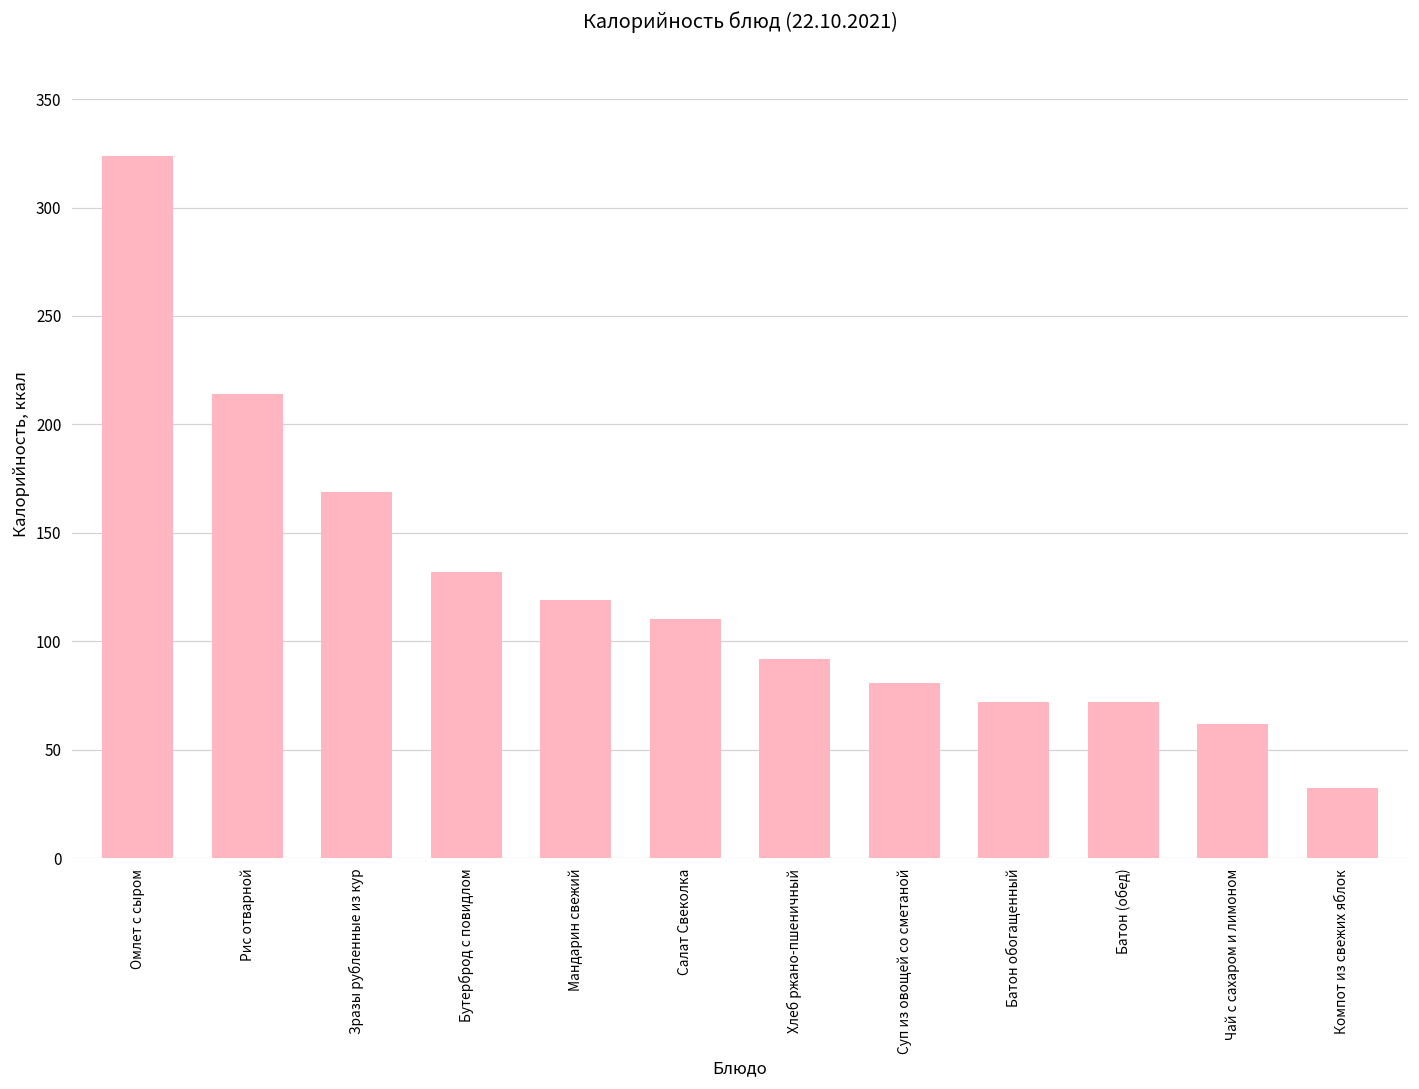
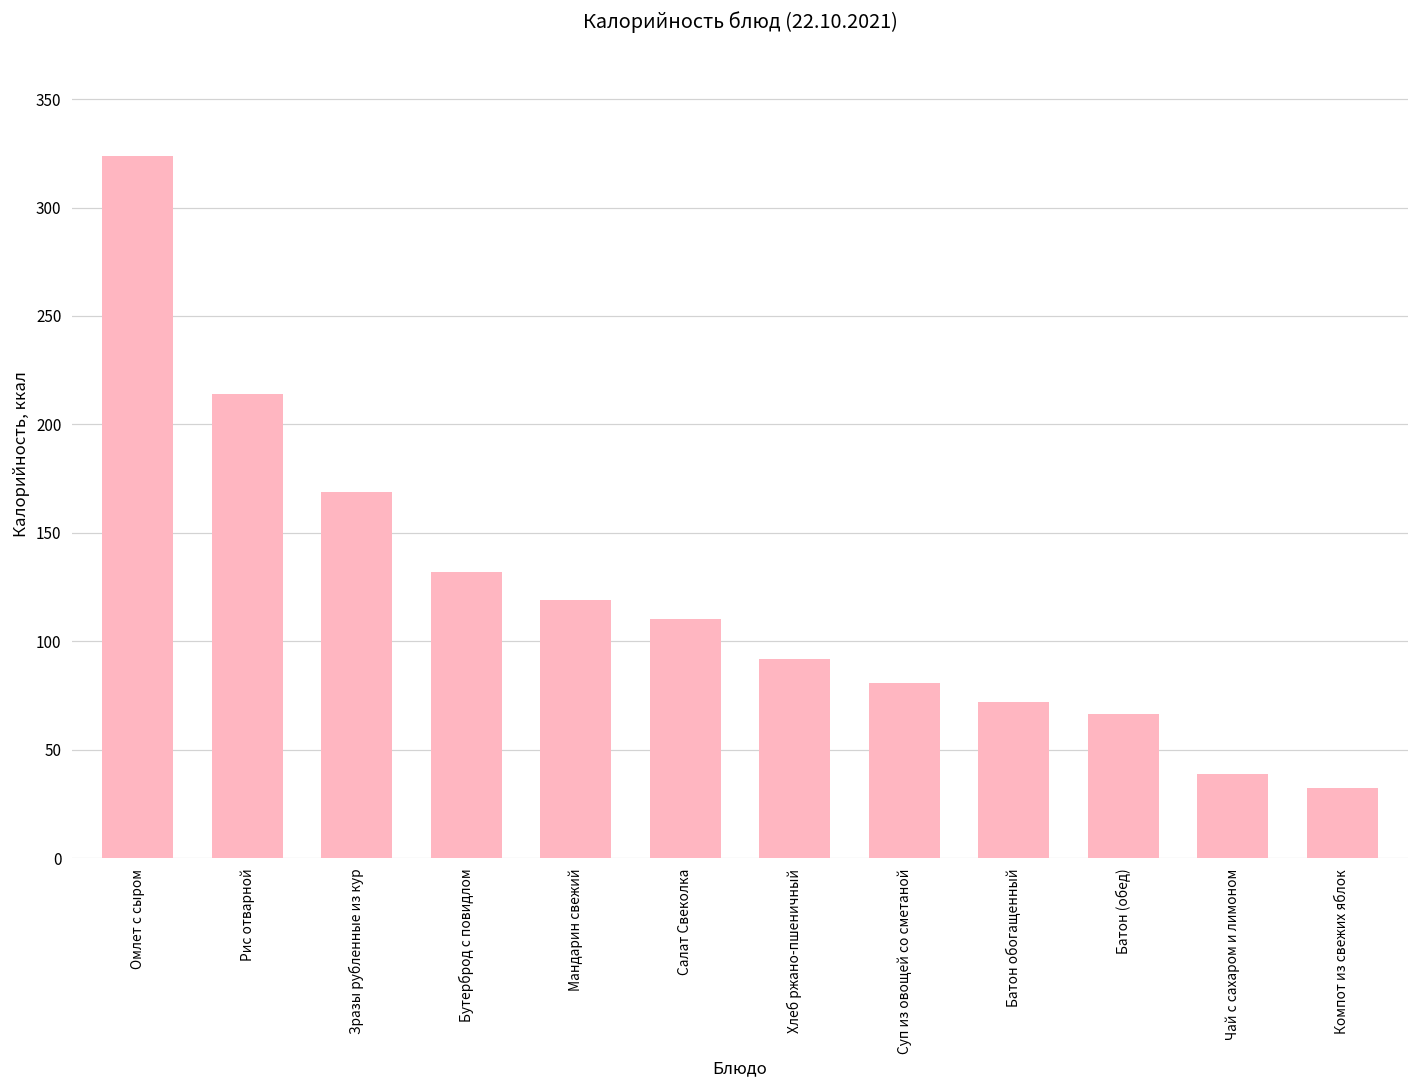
Батон (обед): 72 -> 66
Чай с сахаром и лимоном: 62 -> 39
